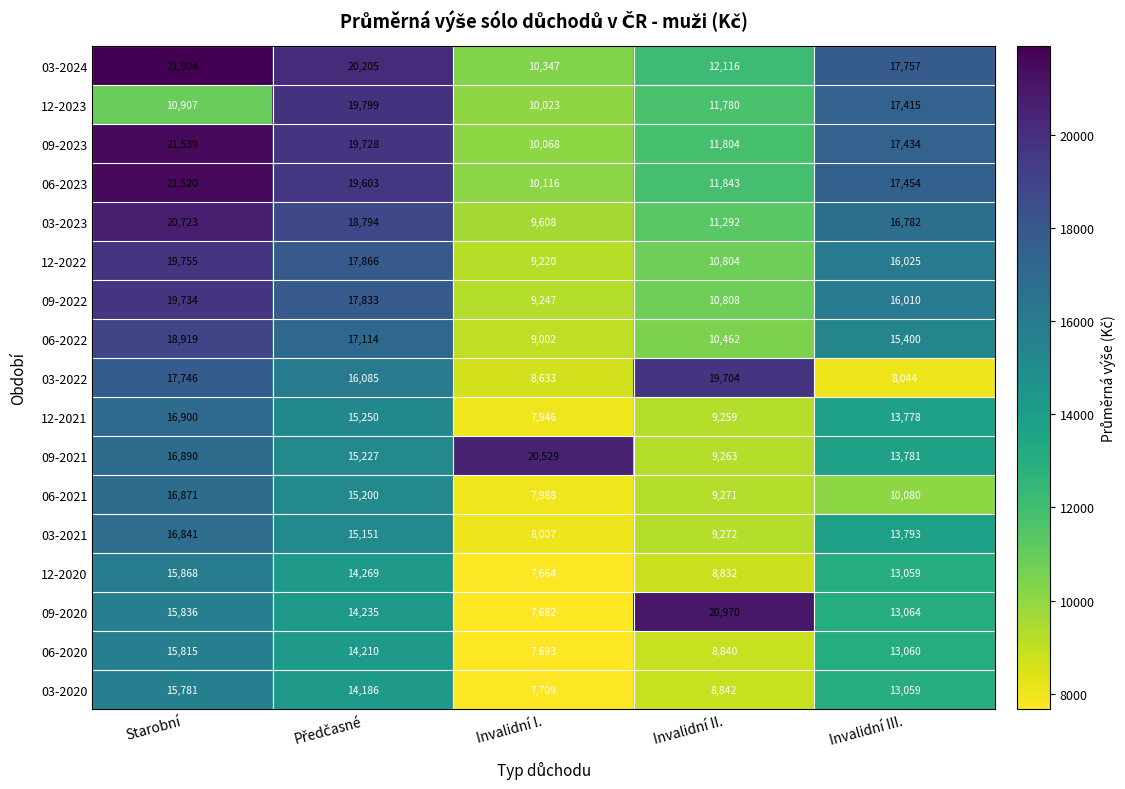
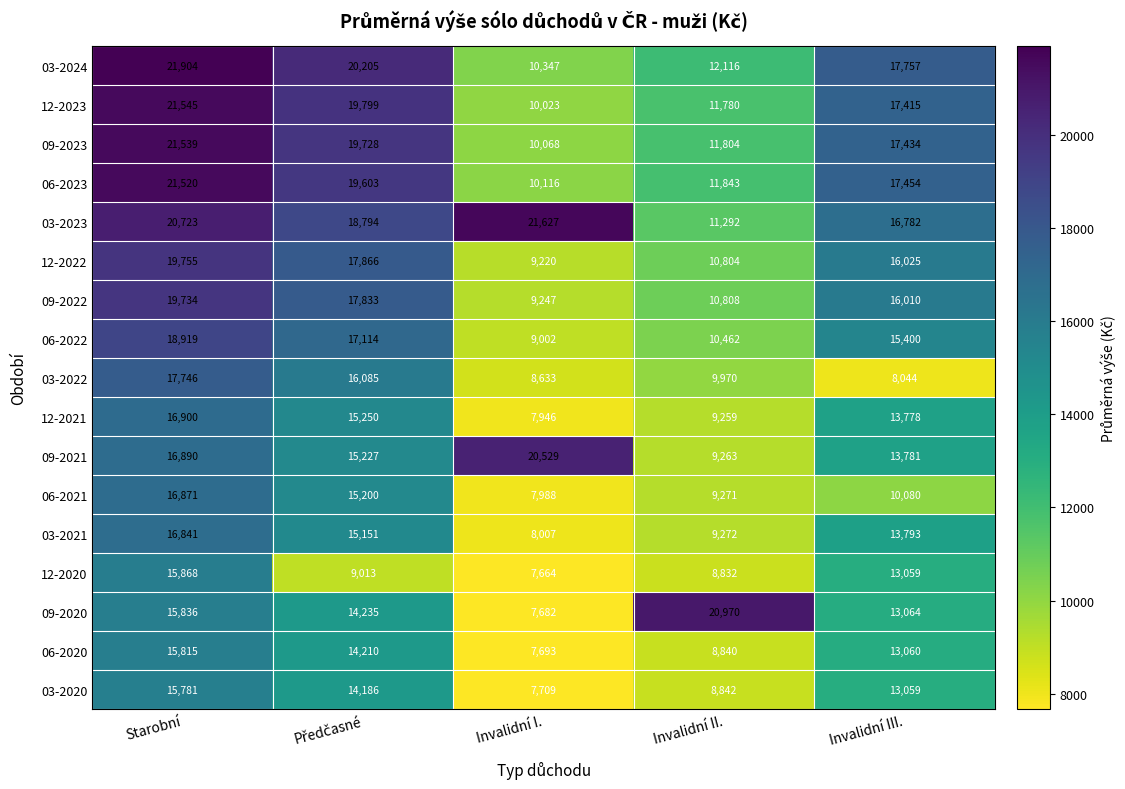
12-2023, Starobní: 10,907 -> 21,545
03-2023, Invalidní I.: 9,608 -> 21,627
03-2022, Invalidní II.: 19,704 -> 9,970
12-2020, Předčasné: 14,269 -> 9,013
